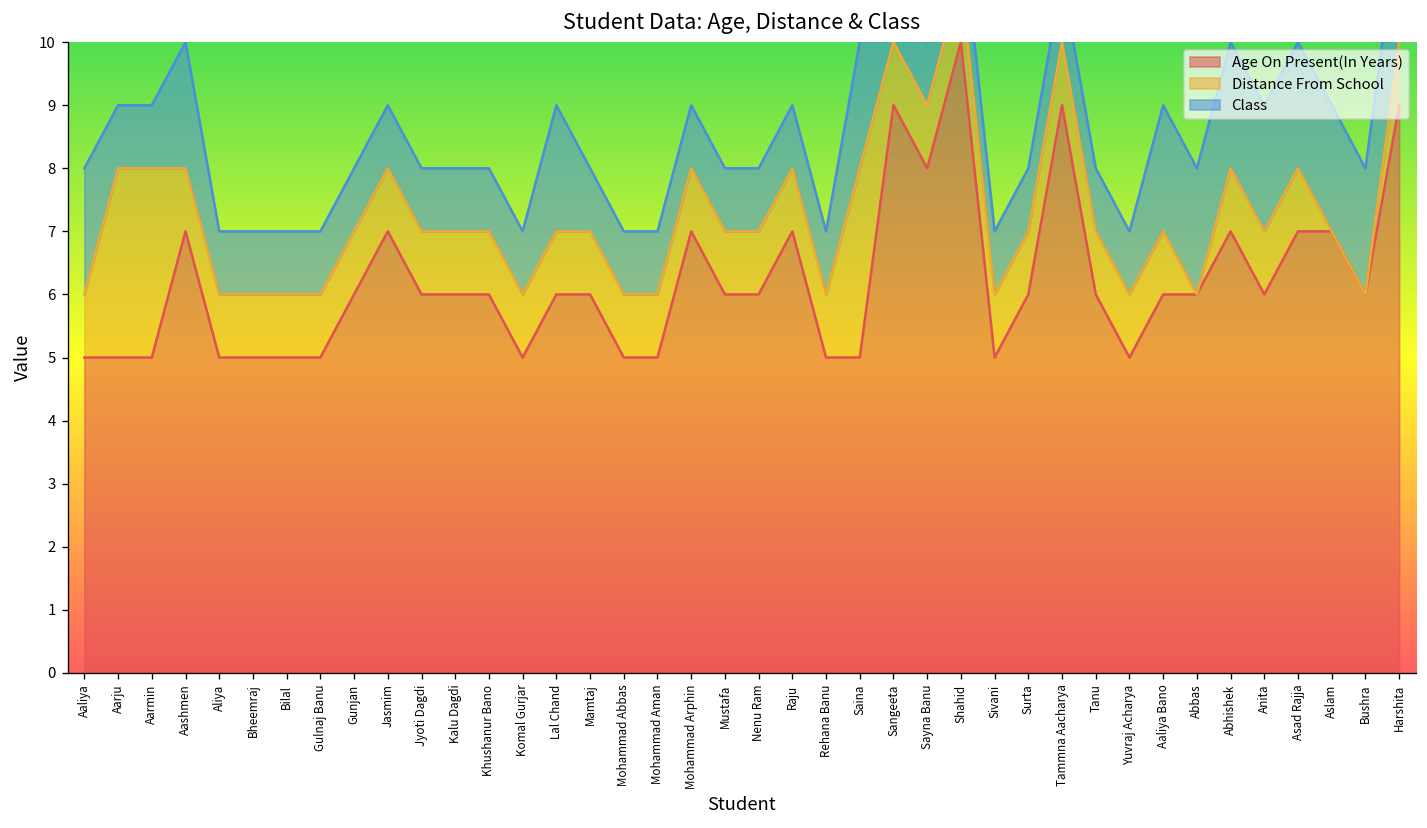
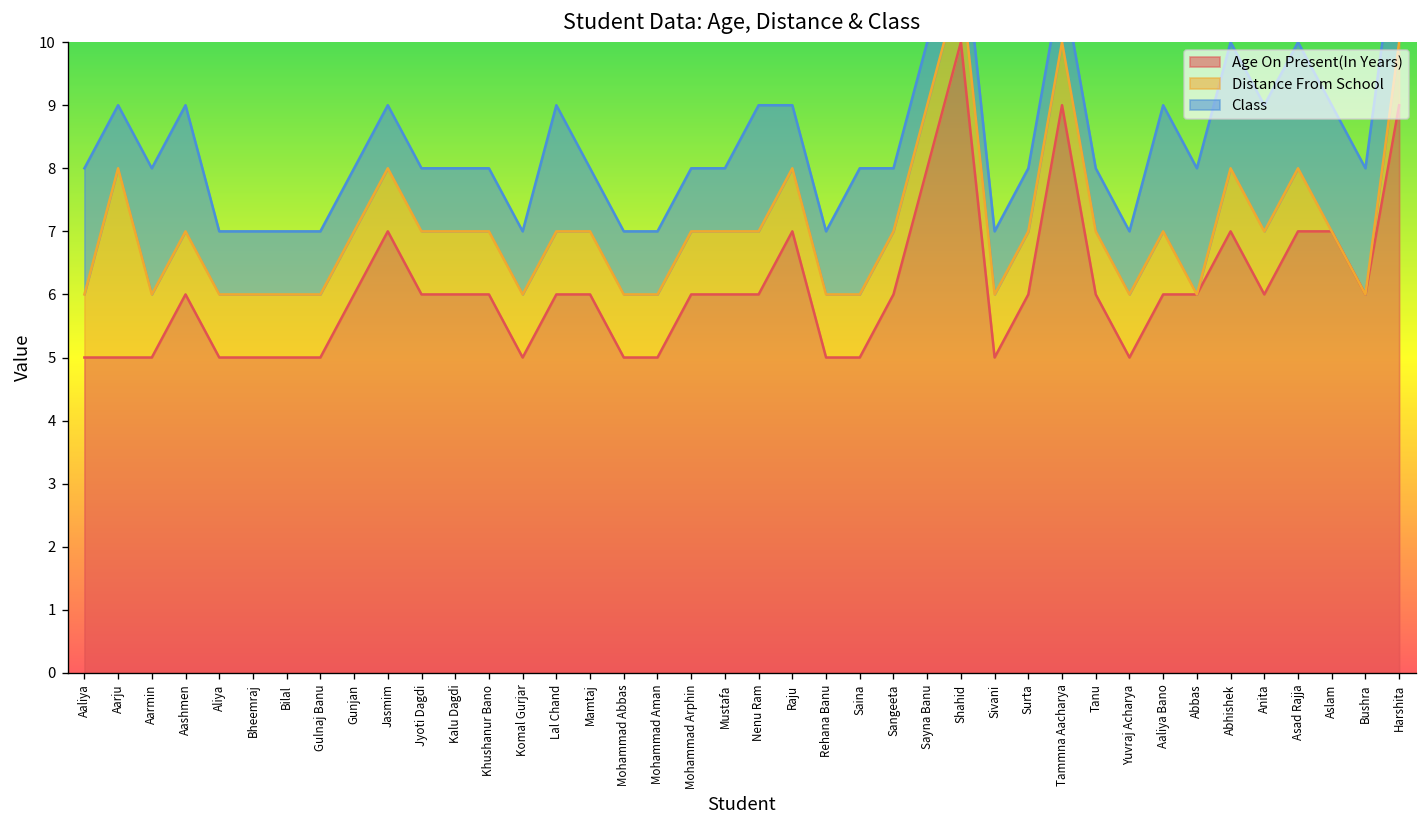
Distance From School, Aarmin: 3 -> 1
Class, Aarmin: 1 -> 2
Age On Present(In Years), Aashmen: 7 -> 6
Age On Present(In Years), Mohammad Arphin: 7 -> 6
Class, Nenu Ram: 1 -> 2
Distance From School, Saina: 3 -> 1
Age On Present(In Years), Sangeeta: 9 -> 6
